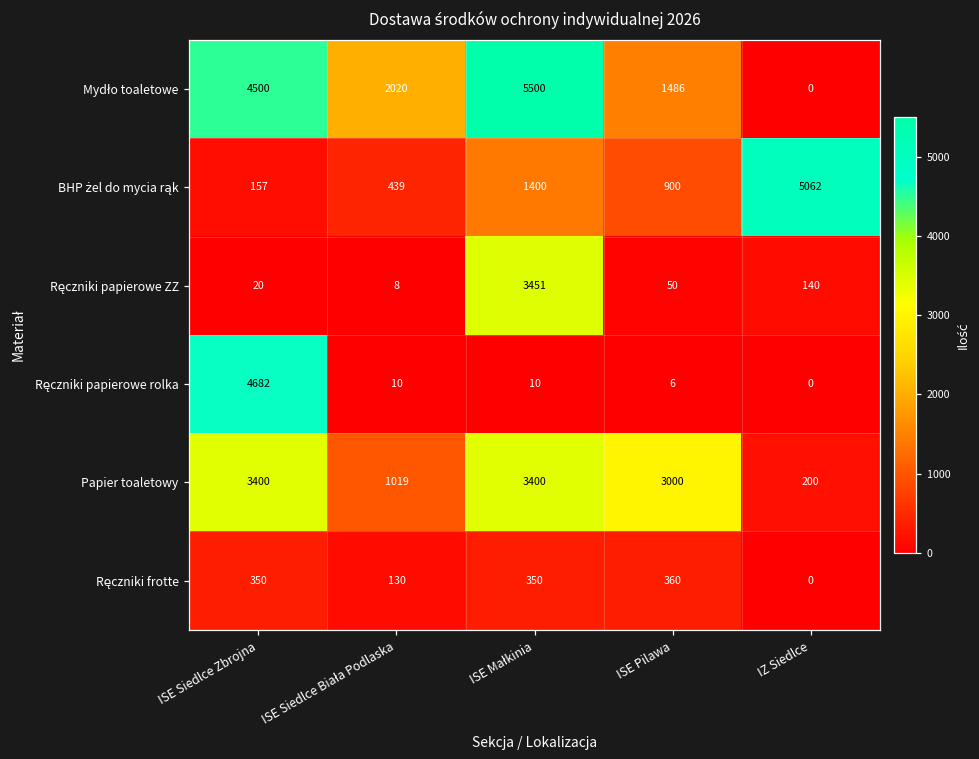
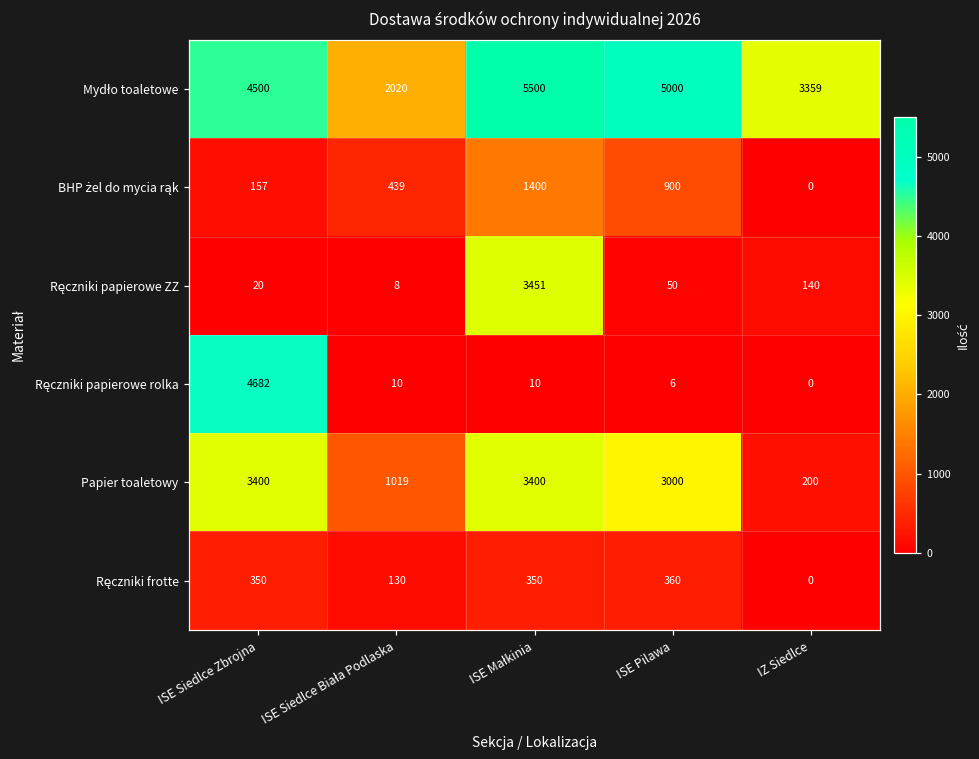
Mydło toaletowe, ISE Pilawa: 1486 -> 5000
Mydło toaletowe, IZ Siedlce: 0 -> 3359
BHP żel do mycia rąk, IZ Siedlce: 5062 -> 0
